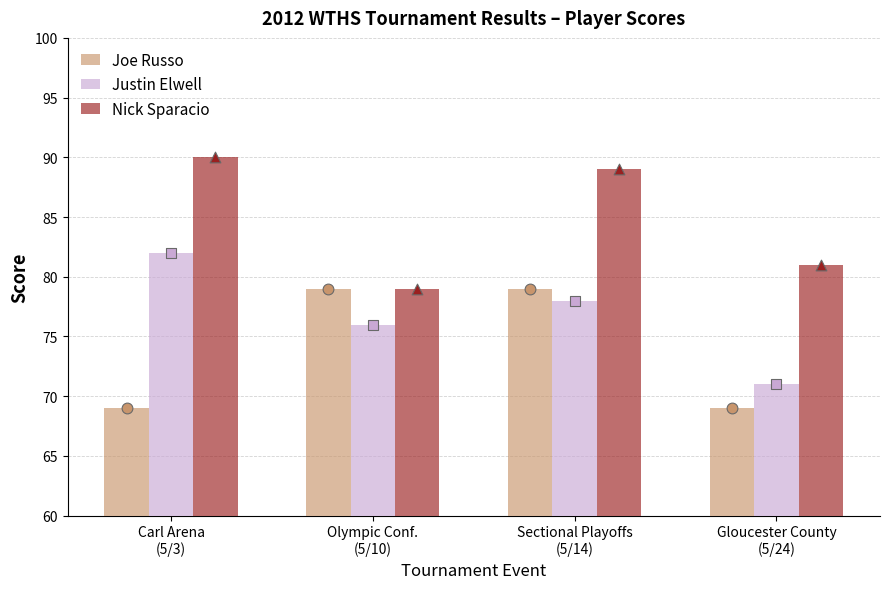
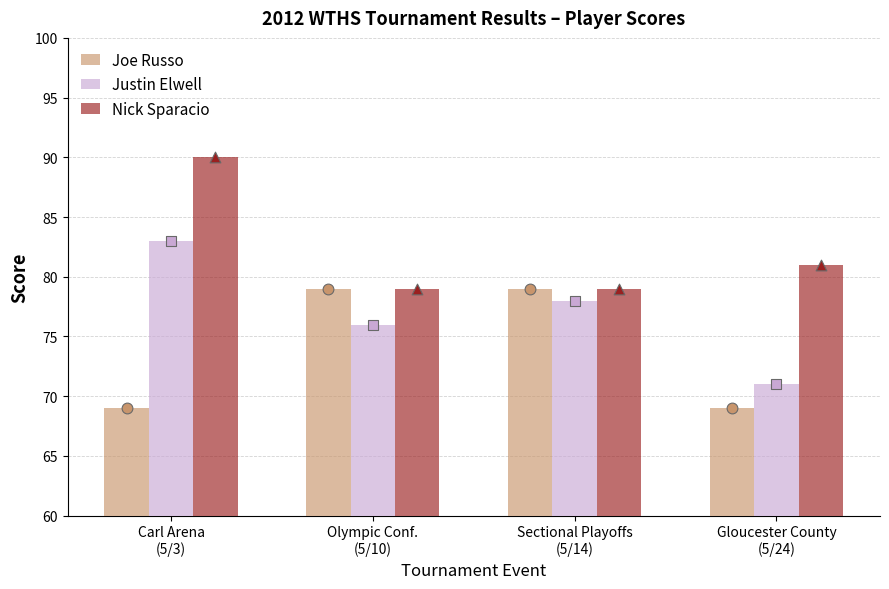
Justin Elwell, Carl Arena (5/3): 82 -> 83
Nick Sparacio, Sectional Playoffs (5/14): 89 -> 79
